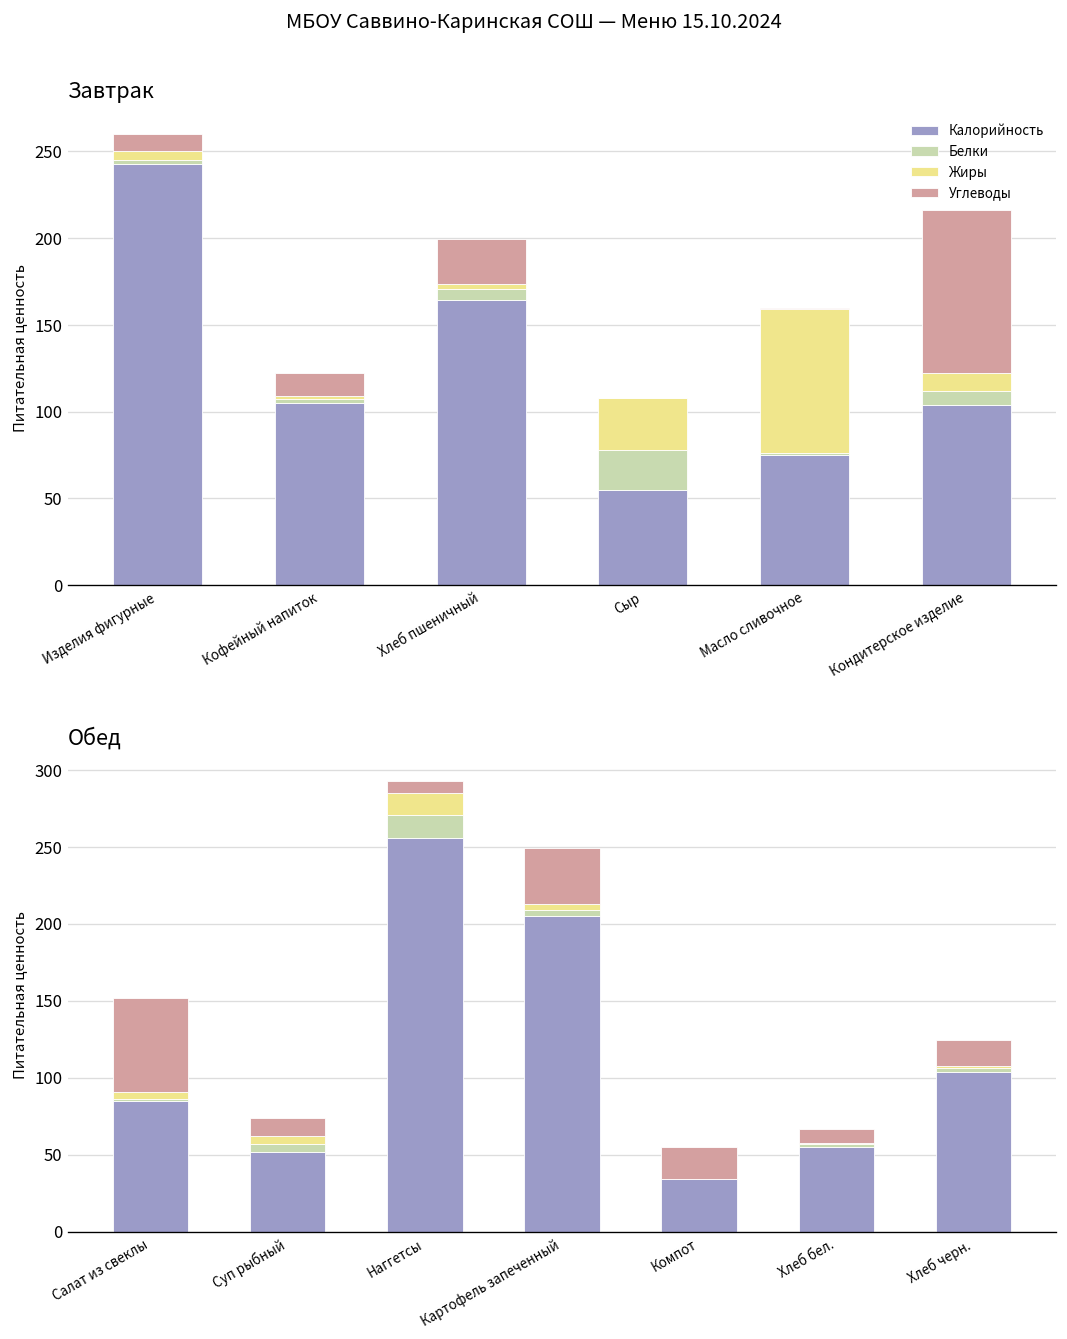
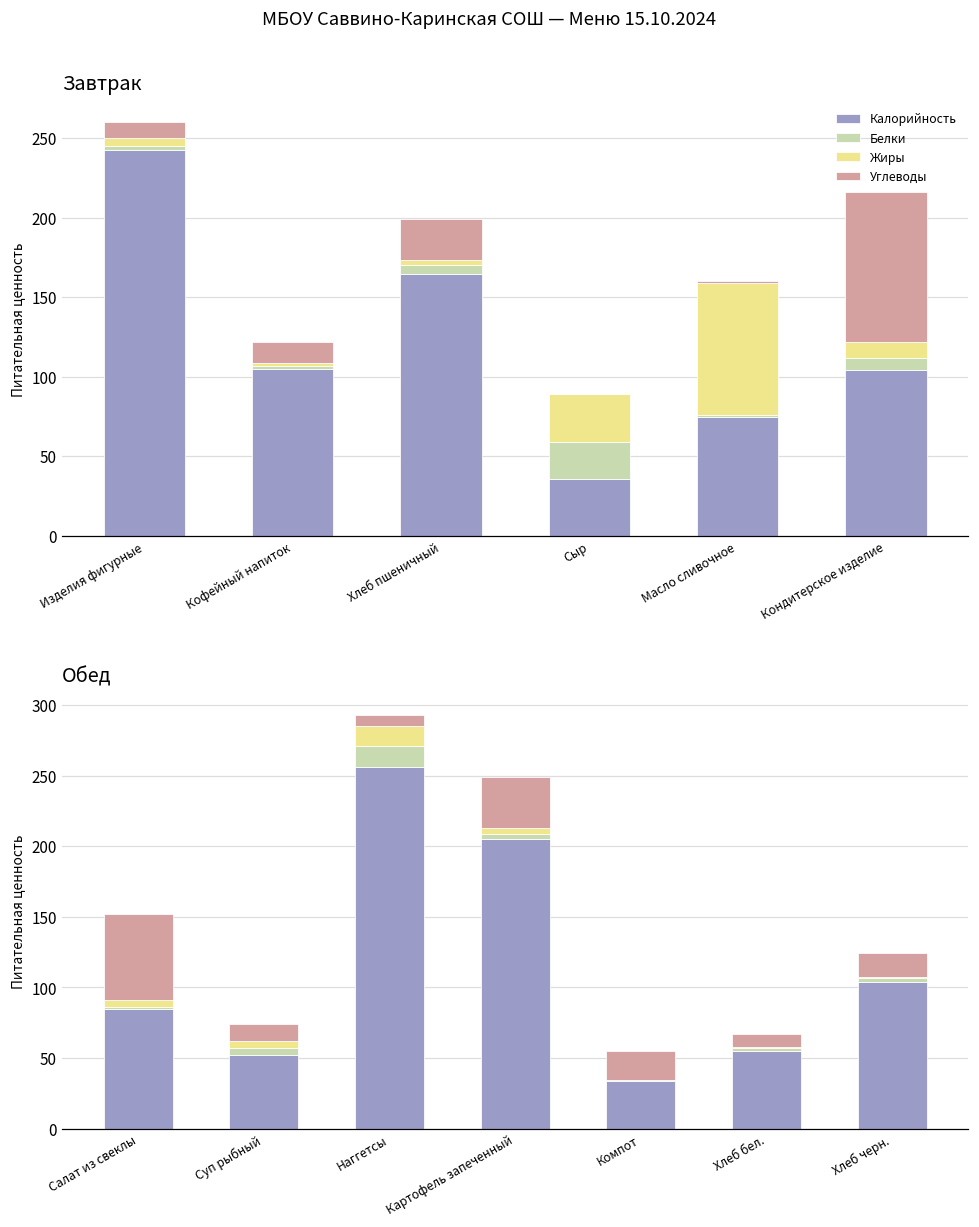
Завтрак, Калорийность, Сыр: 55 -> 36
